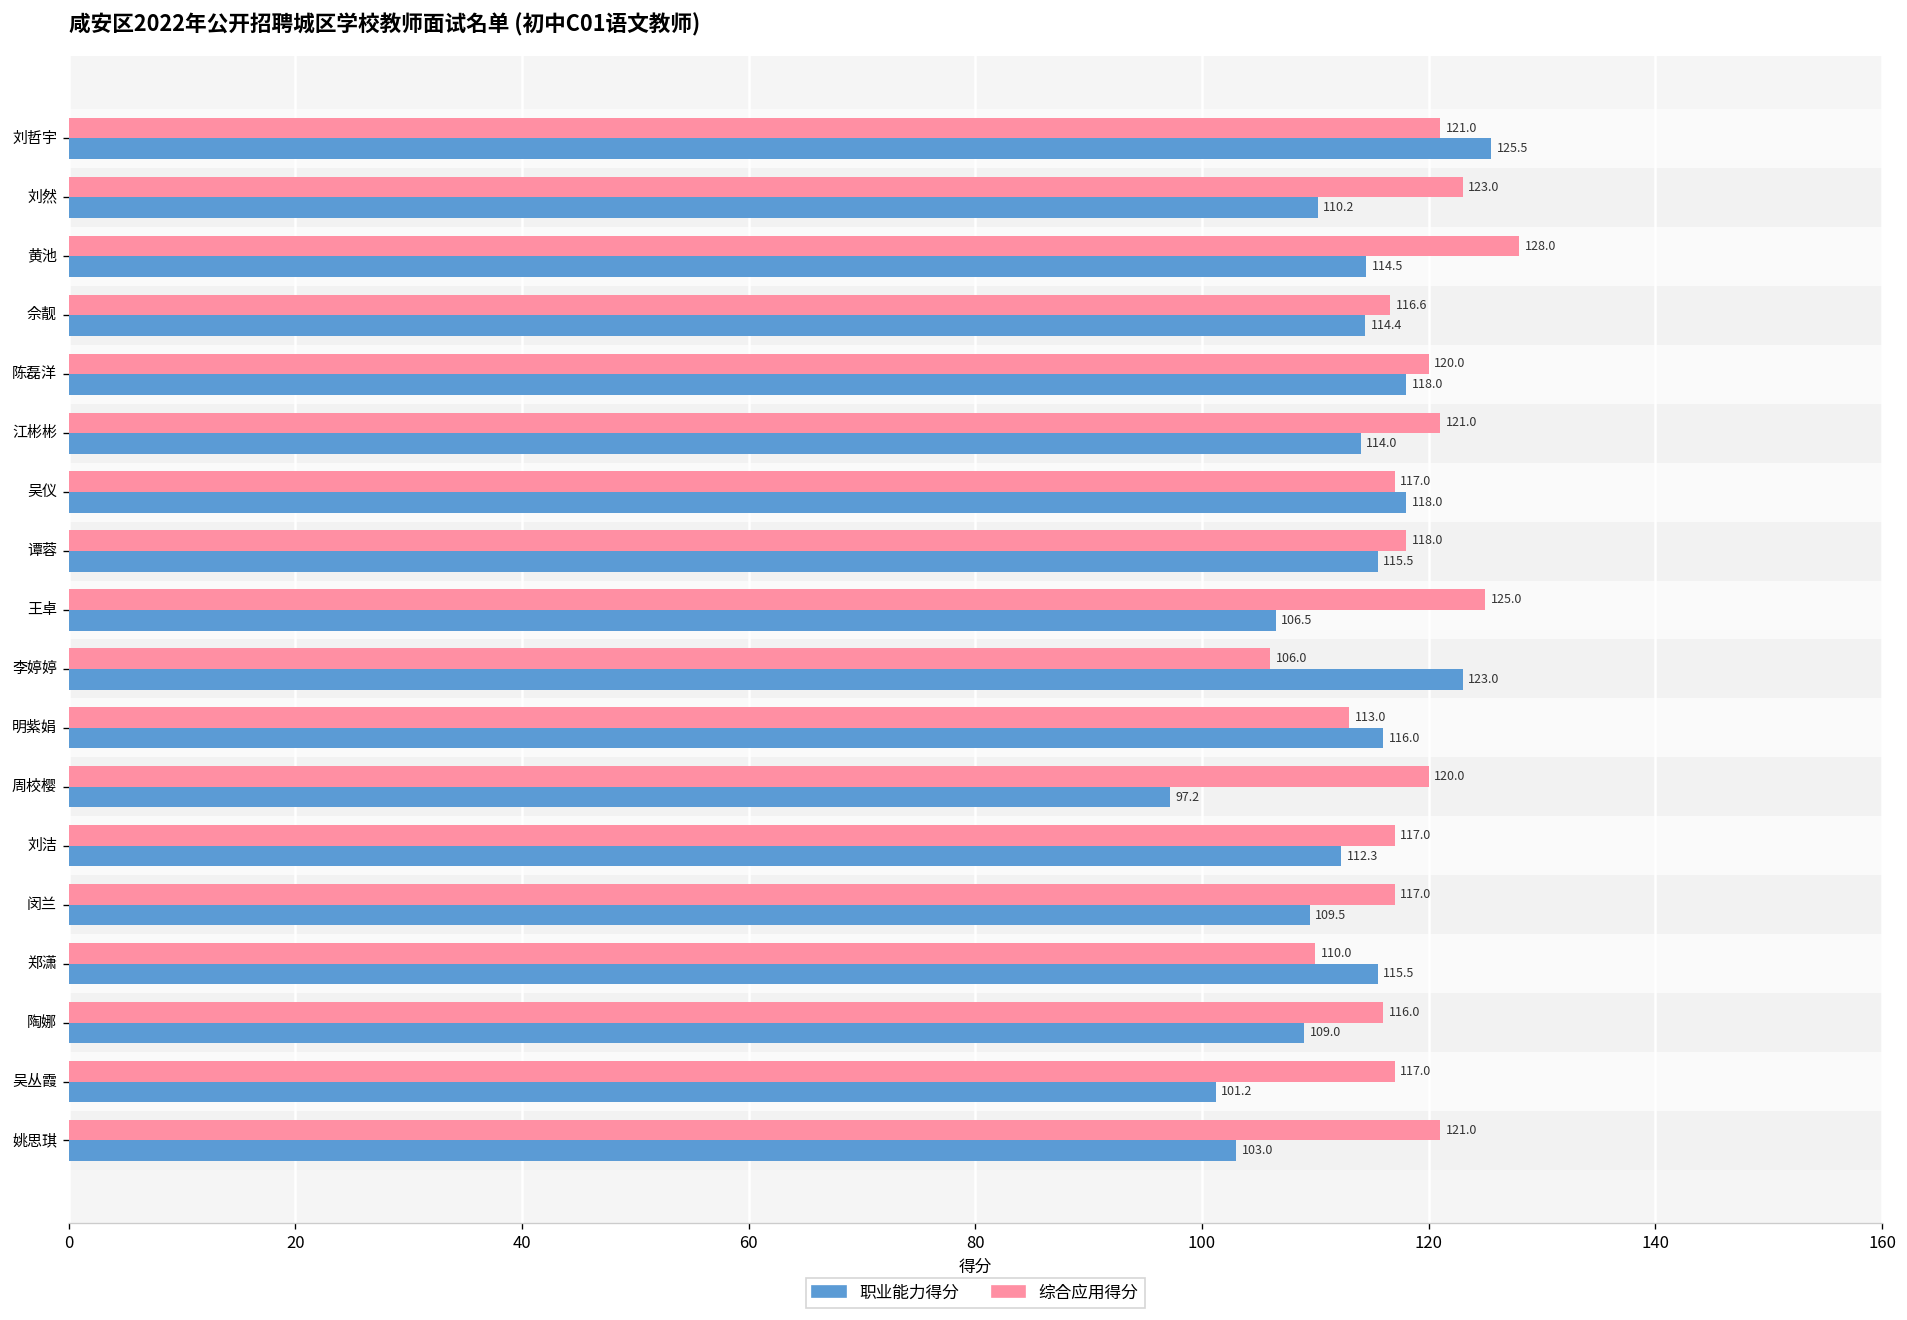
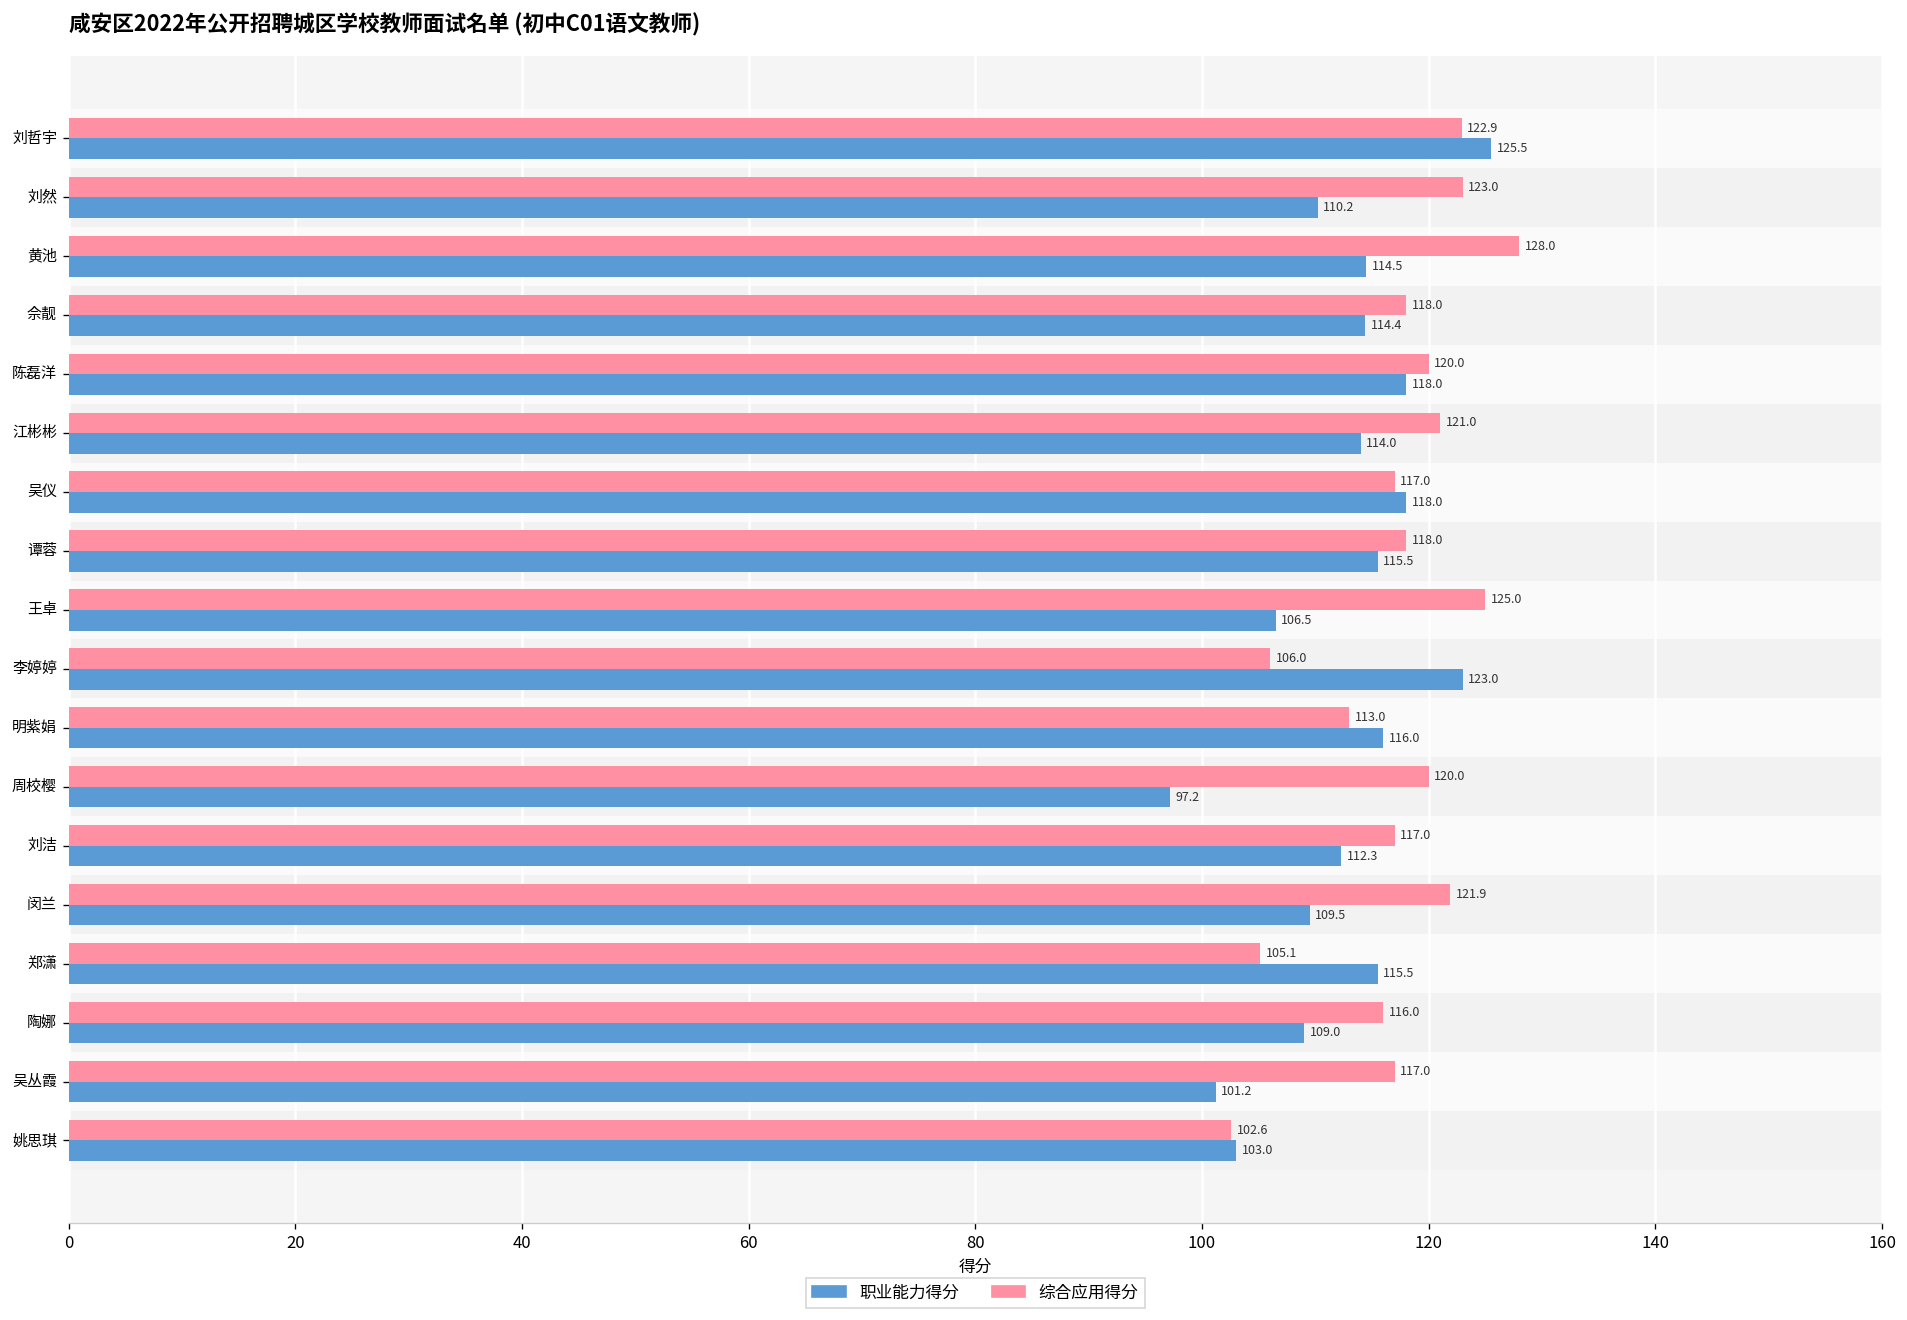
综合应用得分, 刘哲宇: 121.0 -> 122.9
综合应用得分, 佘靓: 116.6 -> 118.0
综合应用得分, 闵兰: 117.0 -> 121.9
综合应用得分, 郑潇: 110.0 -> 105.1
综合应用得分, 姚思琪: 121.0 -> 102.6
